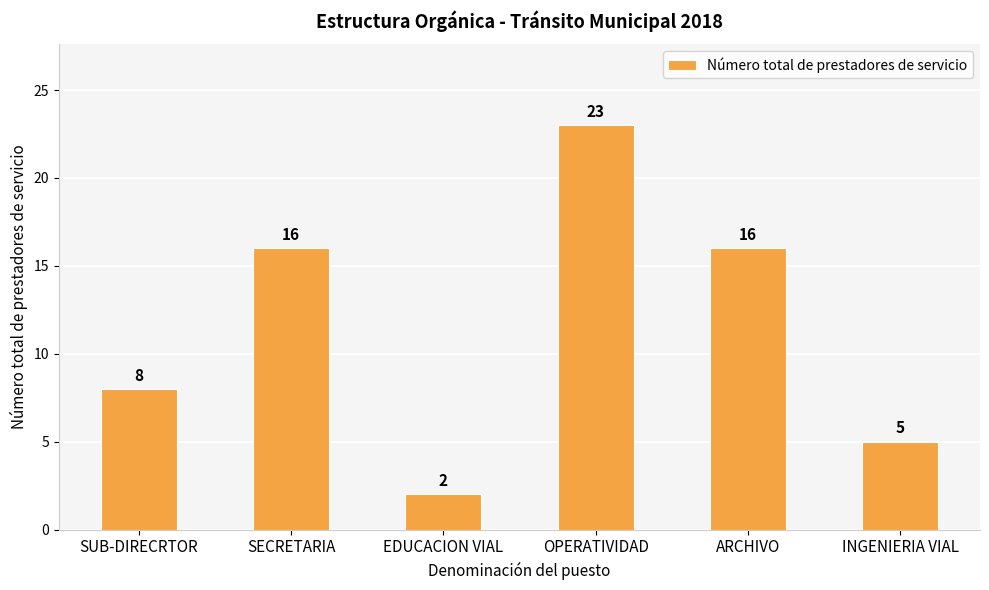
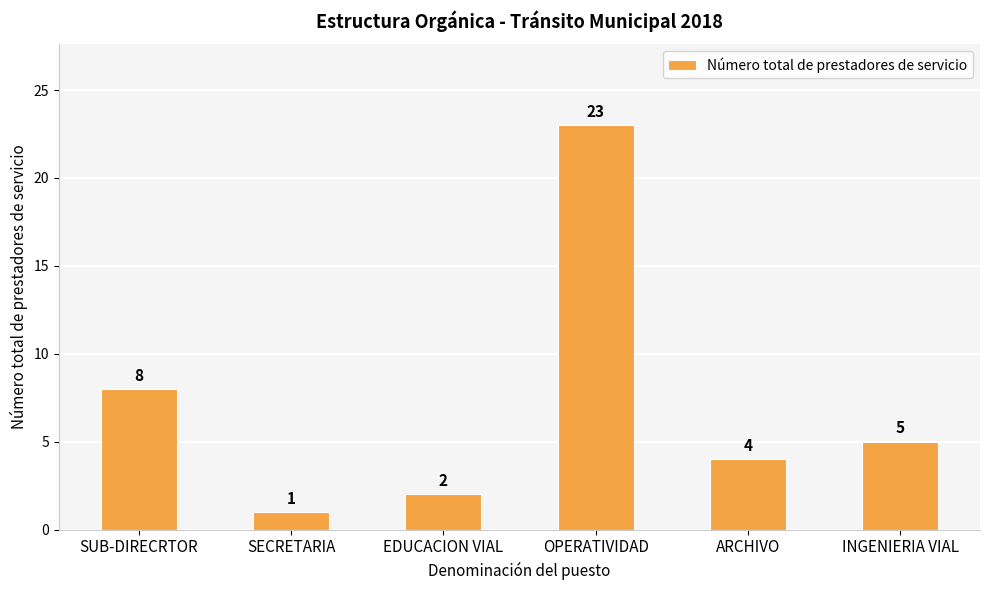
SECRETARIA: 16 -> 1
ARCHIVO: 16 -> 4
